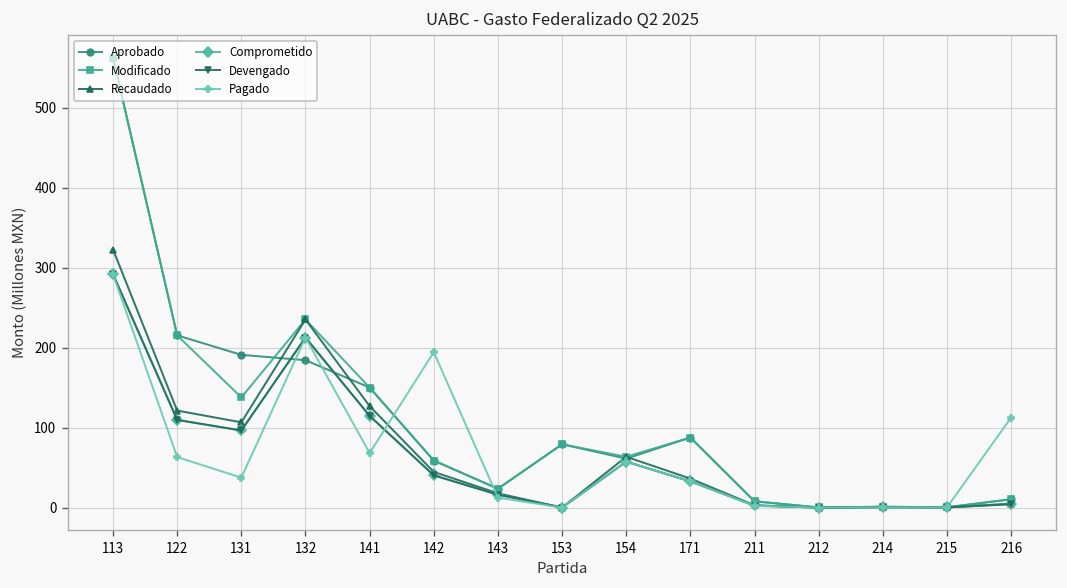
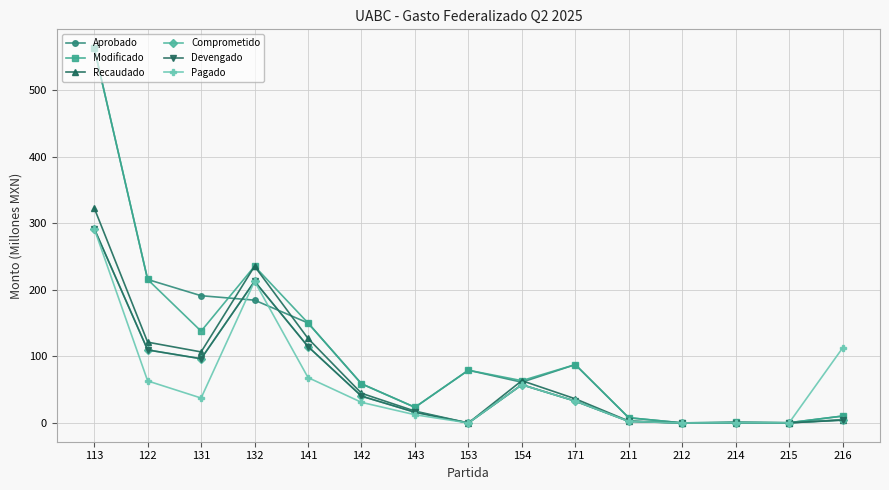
Pagado, 142: 190 -> 30
